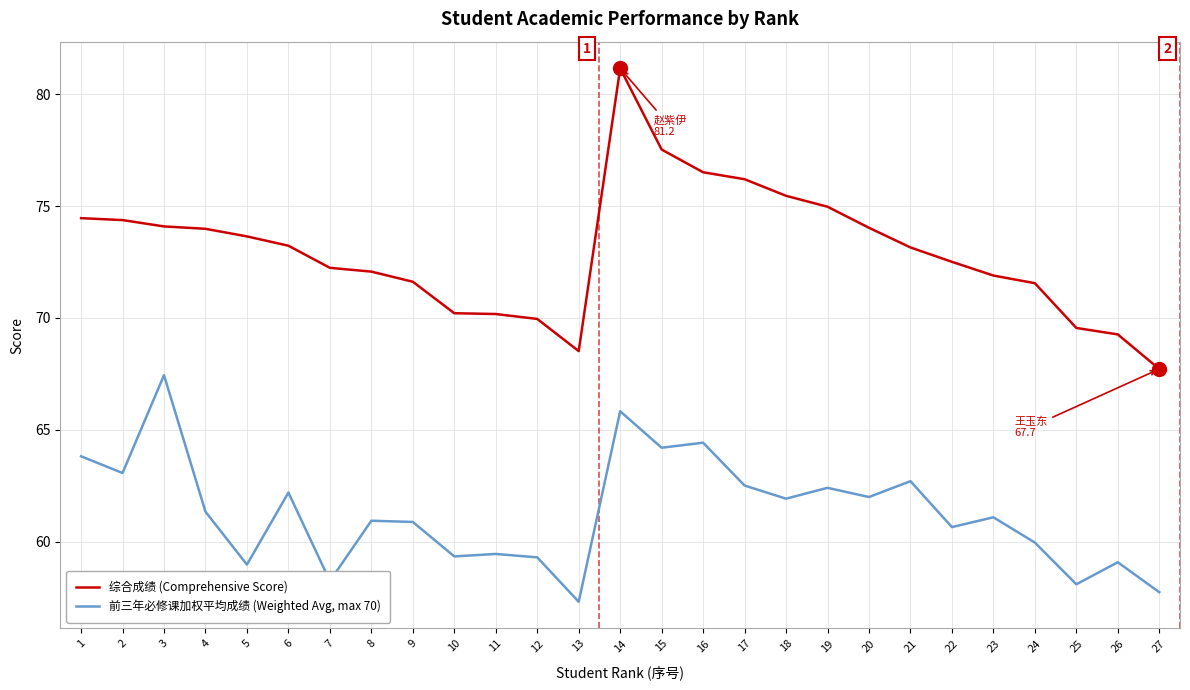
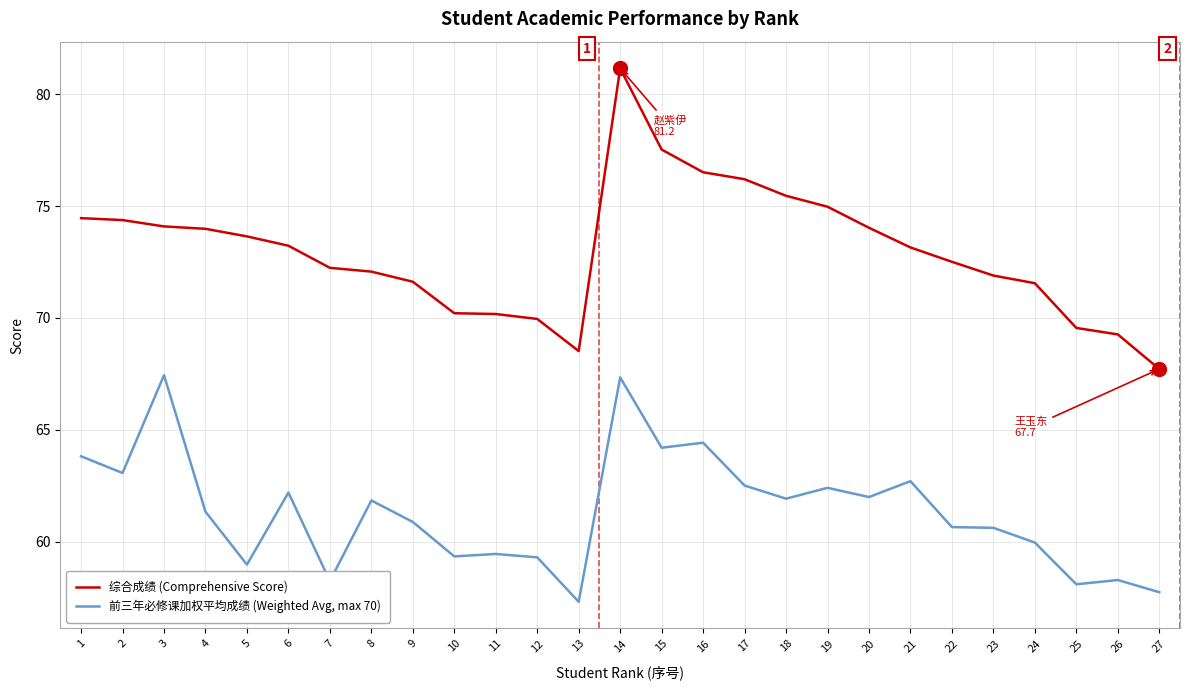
前三年必修课加权平均成绩 (Weighted Avg, max 70), 8: 60.9 -> 61.8
前三年必修课加权平均成绩 (Weighted Avg, max 70), 14: 65.8 -> 67.3
前三年必修课加权平均成绩 (Weighted Avg, max 70), 23: 61.1 -> 60.6
前三年必修课加权平均成绩 (Weighted Avg, max 70), 26: 59.1 -> 58.3
